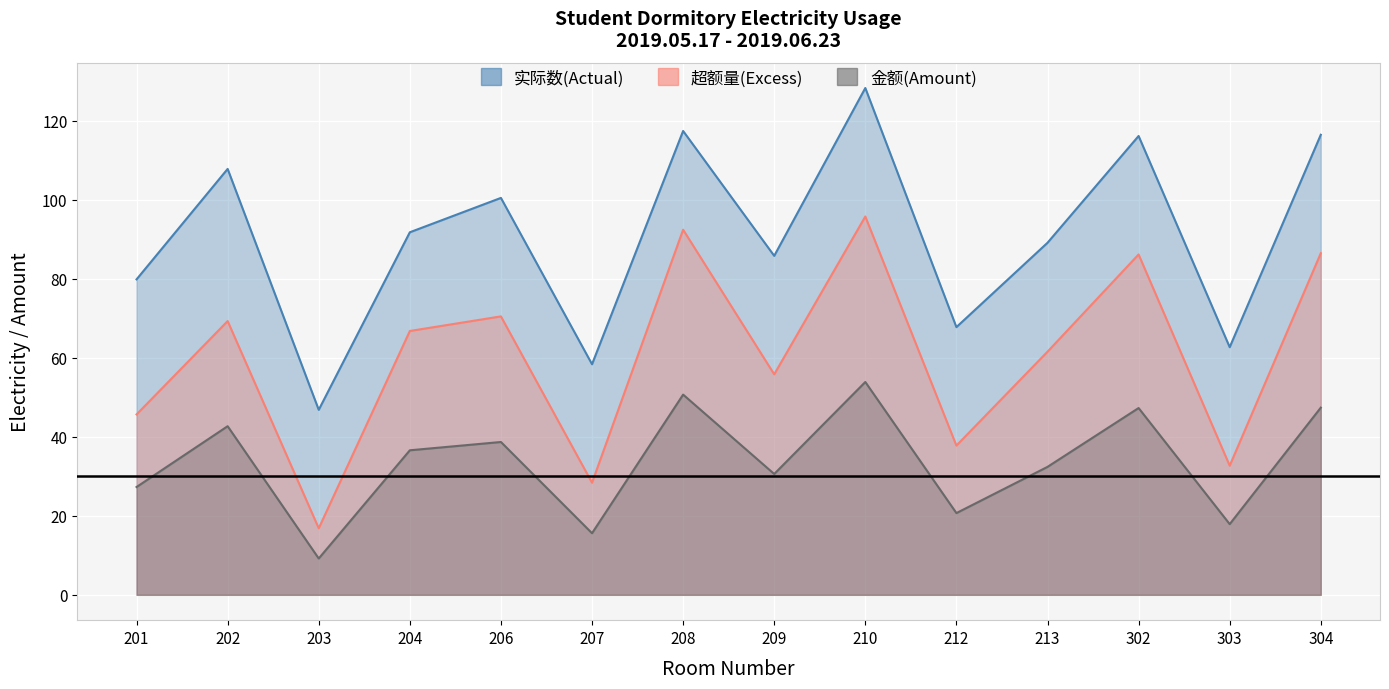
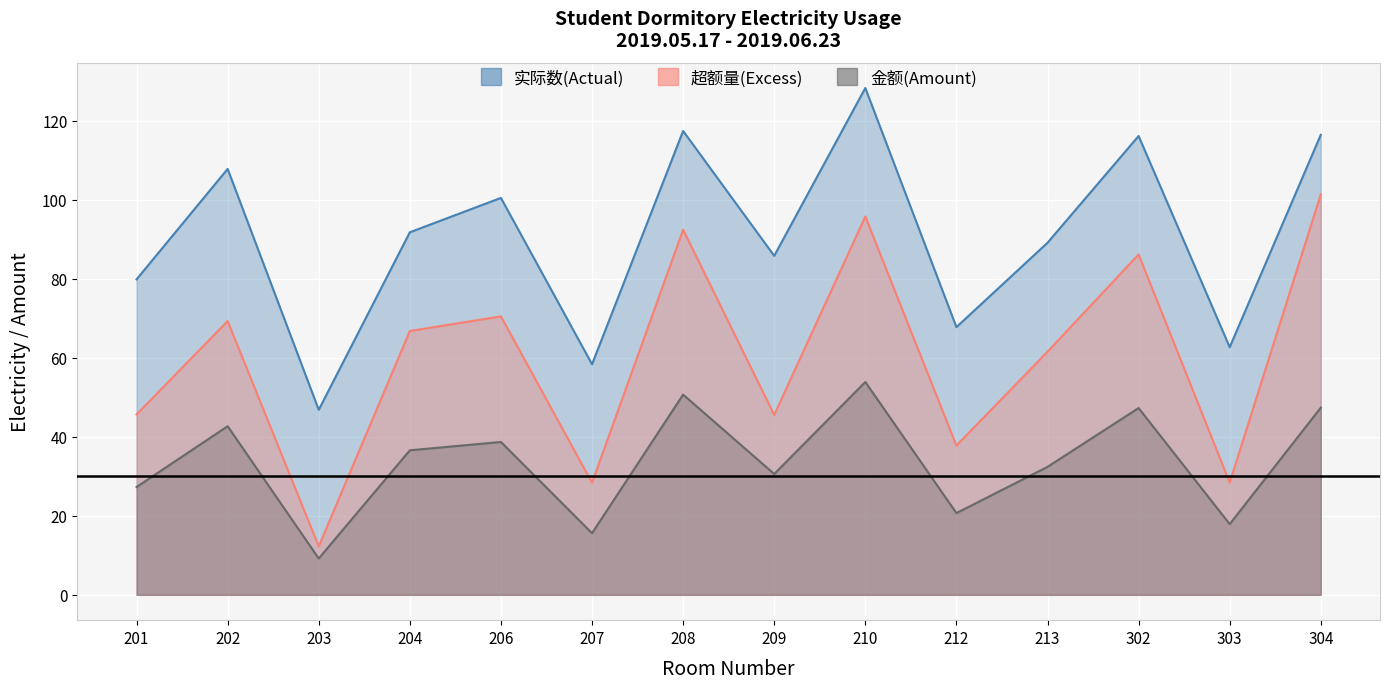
超额量(Excess), 203: 17 -> 12
超额量(Excess), 209: 56 -> 46
超额量(Excess), 303: 33 -> 28
超额量(Excess), 304: 87 -> 101
